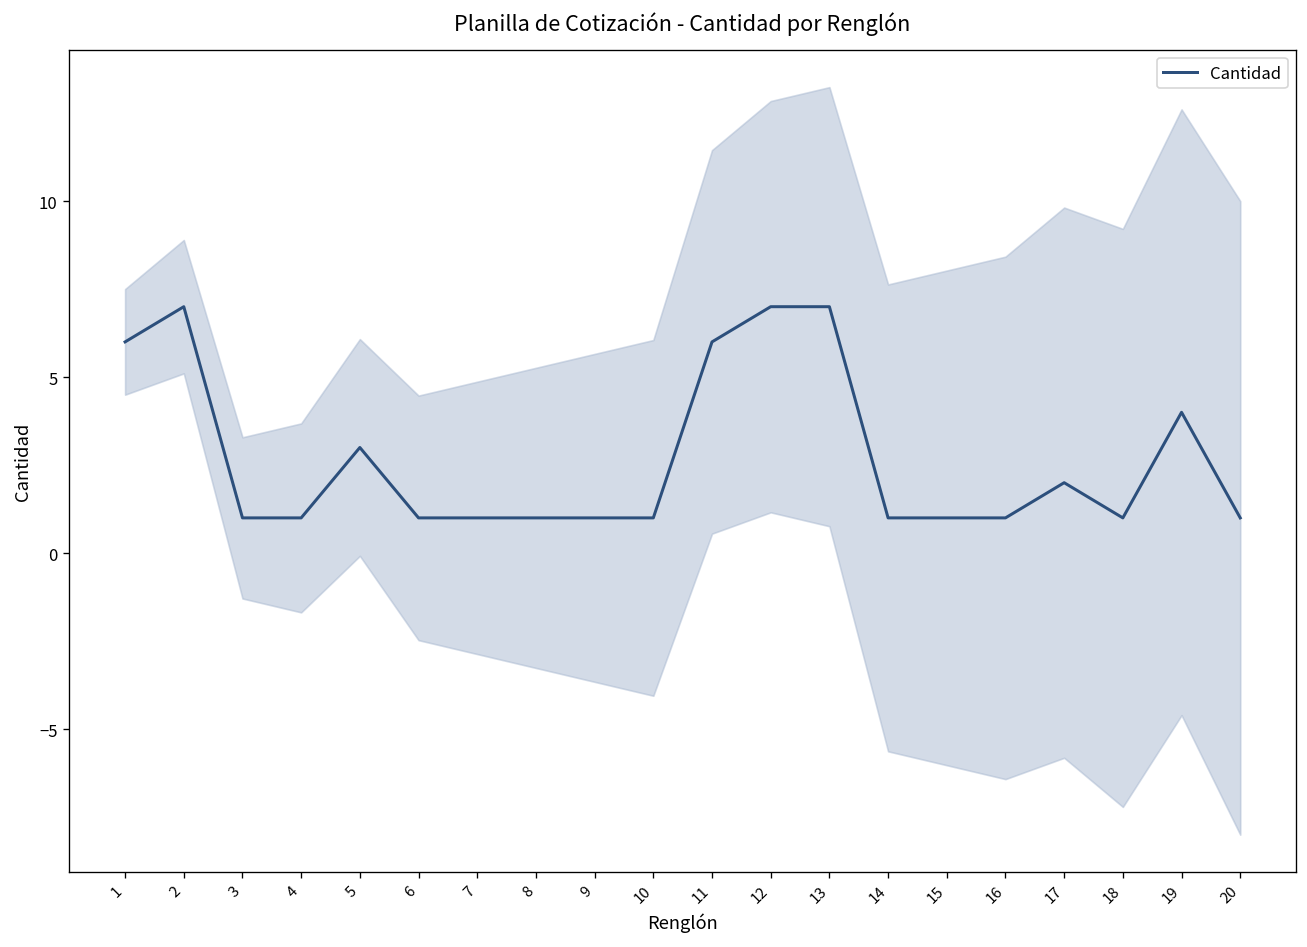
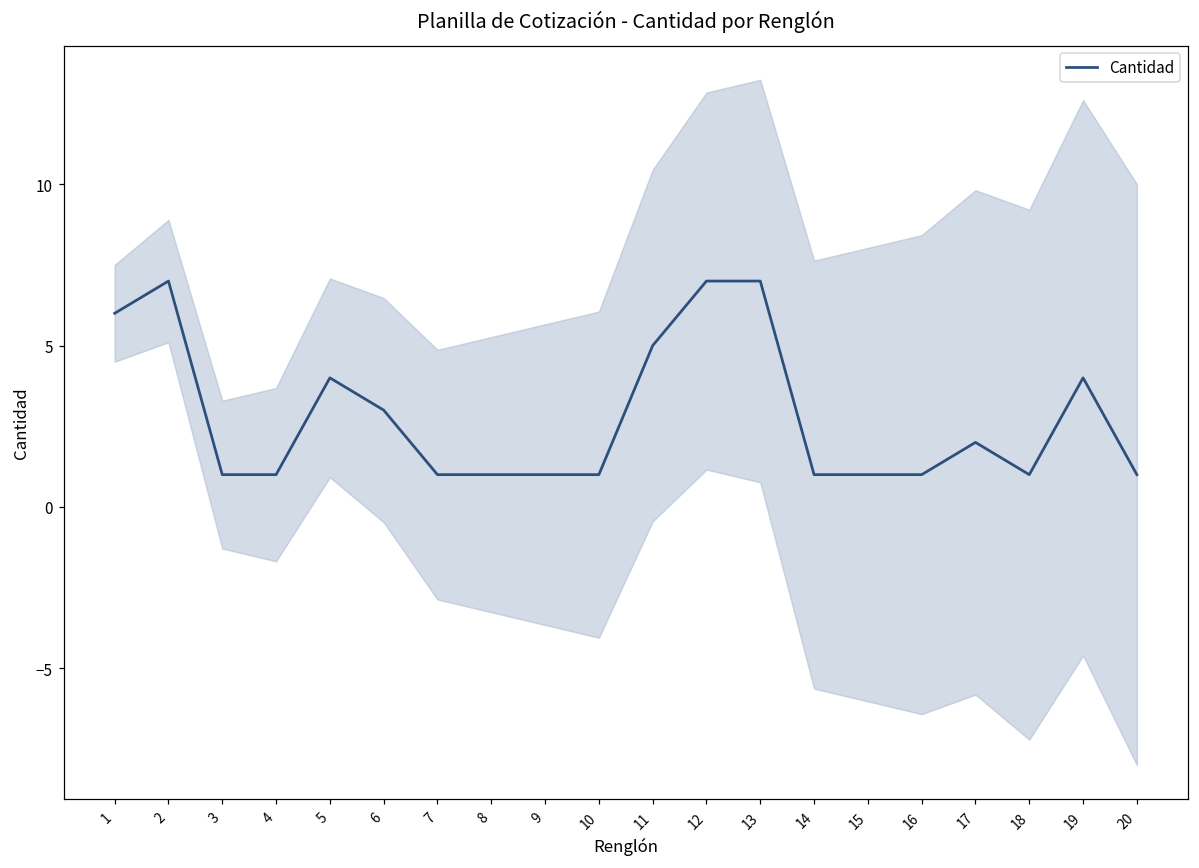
Cantidad, 5: 3 -> 4
Cantidad, 6: 1 -> 3
Cantidad, 11: 6 -> 5
